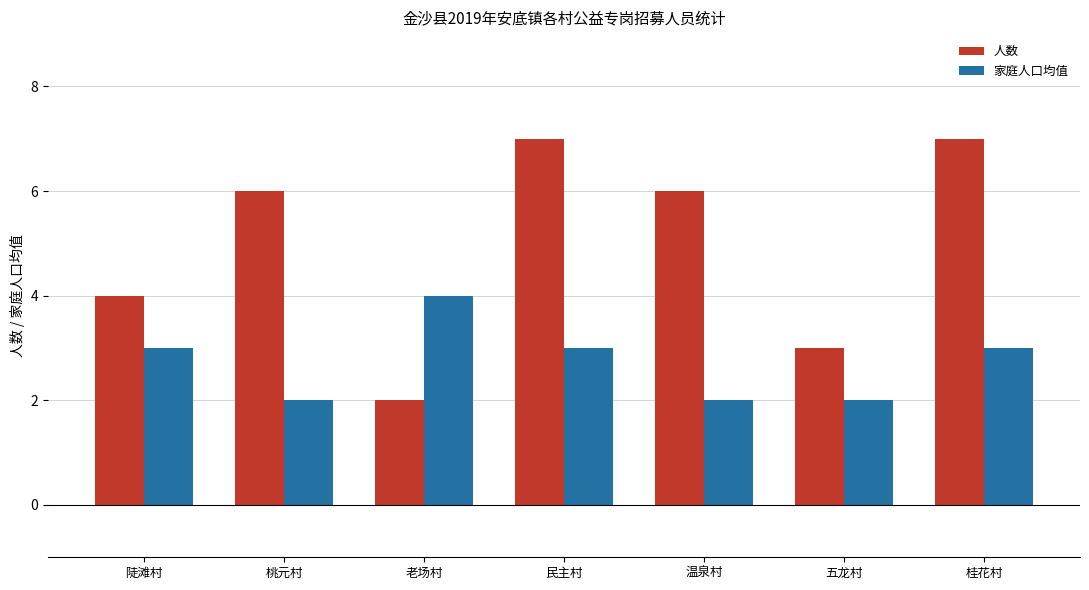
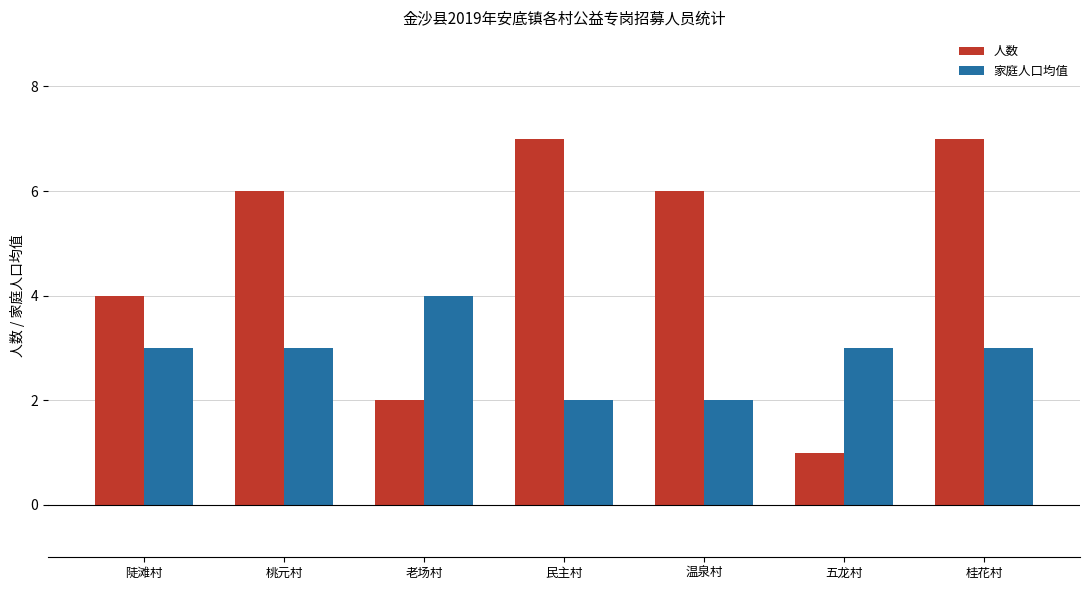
家庭人口均值, 桃元村: 2 -> 3
家庭人口均值, 民主村: 3 -> 2
人数, 五龙村: 3 -> 1
家庭人口均值, 五龙村: 2 -> 3
